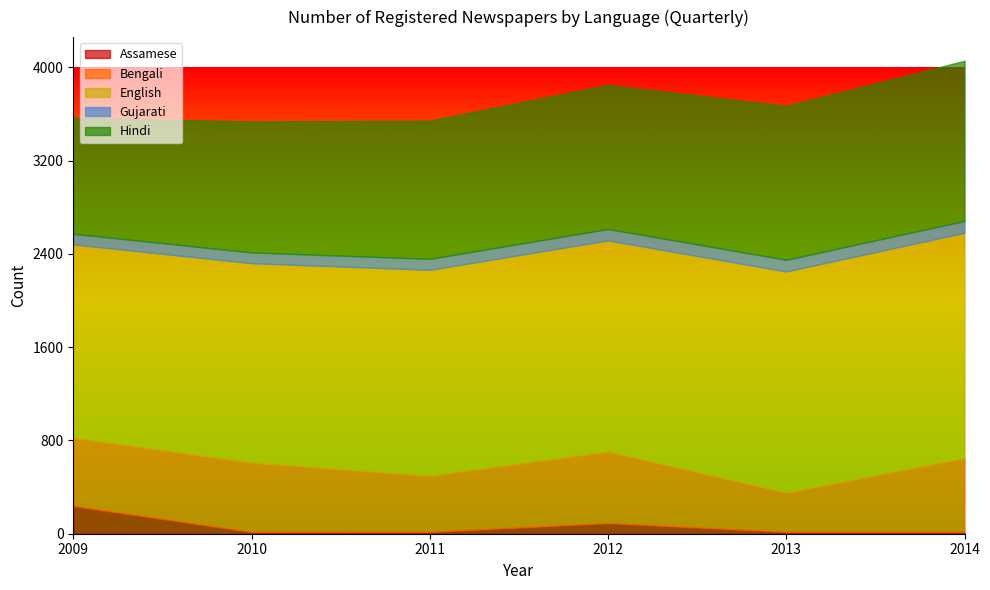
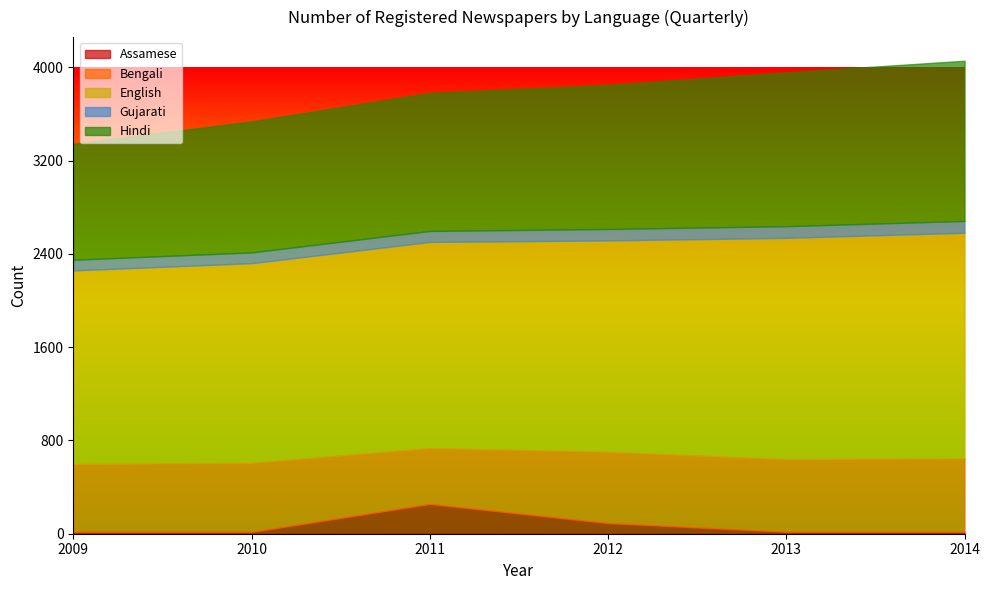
Assamese, 2009: 240 -> 20
Assamese, 2011: 20 -> 260
Bengali, 2013: 340 -> 620
